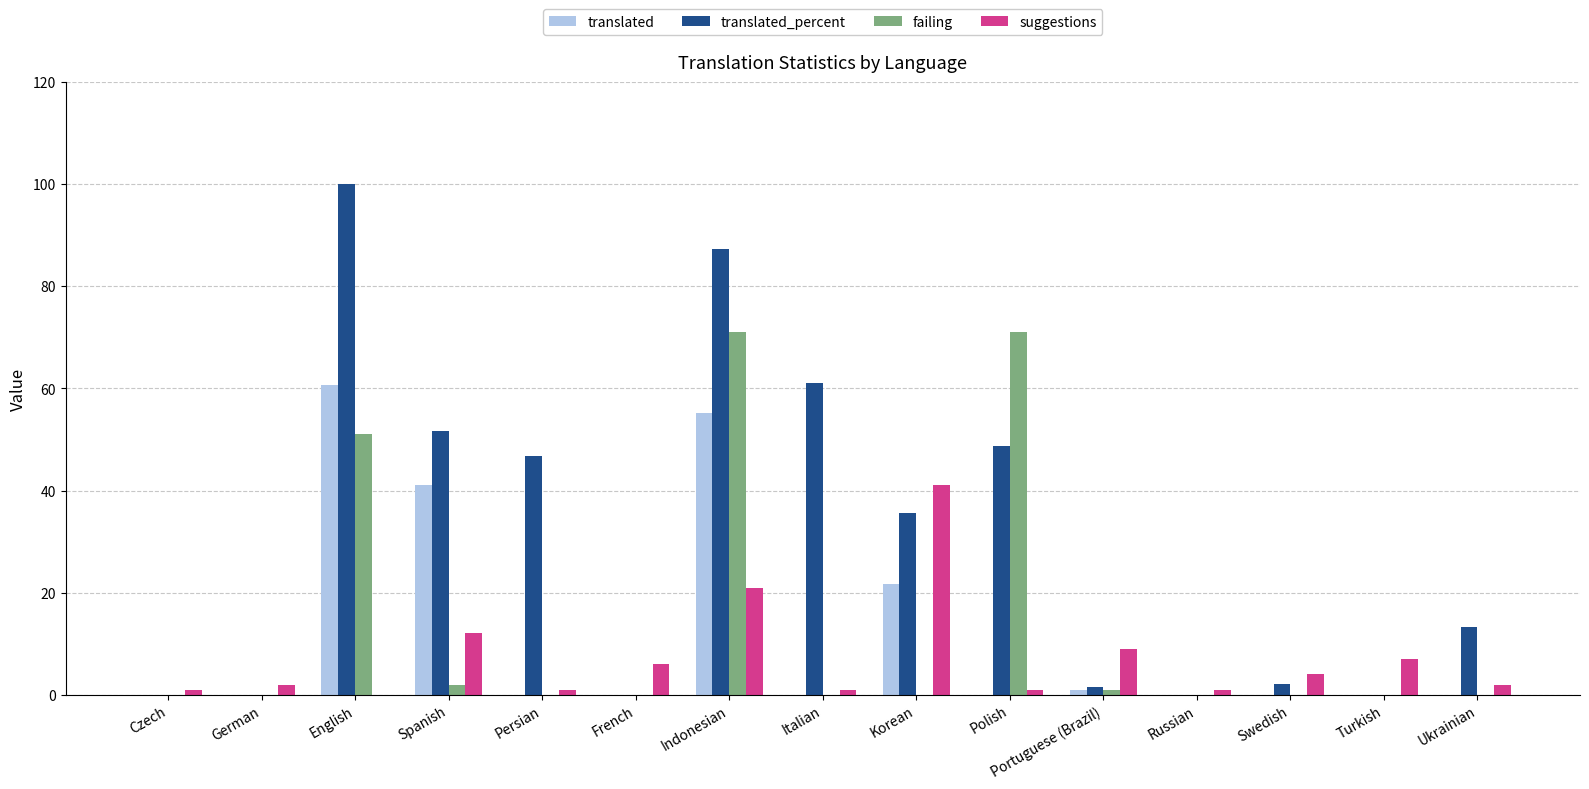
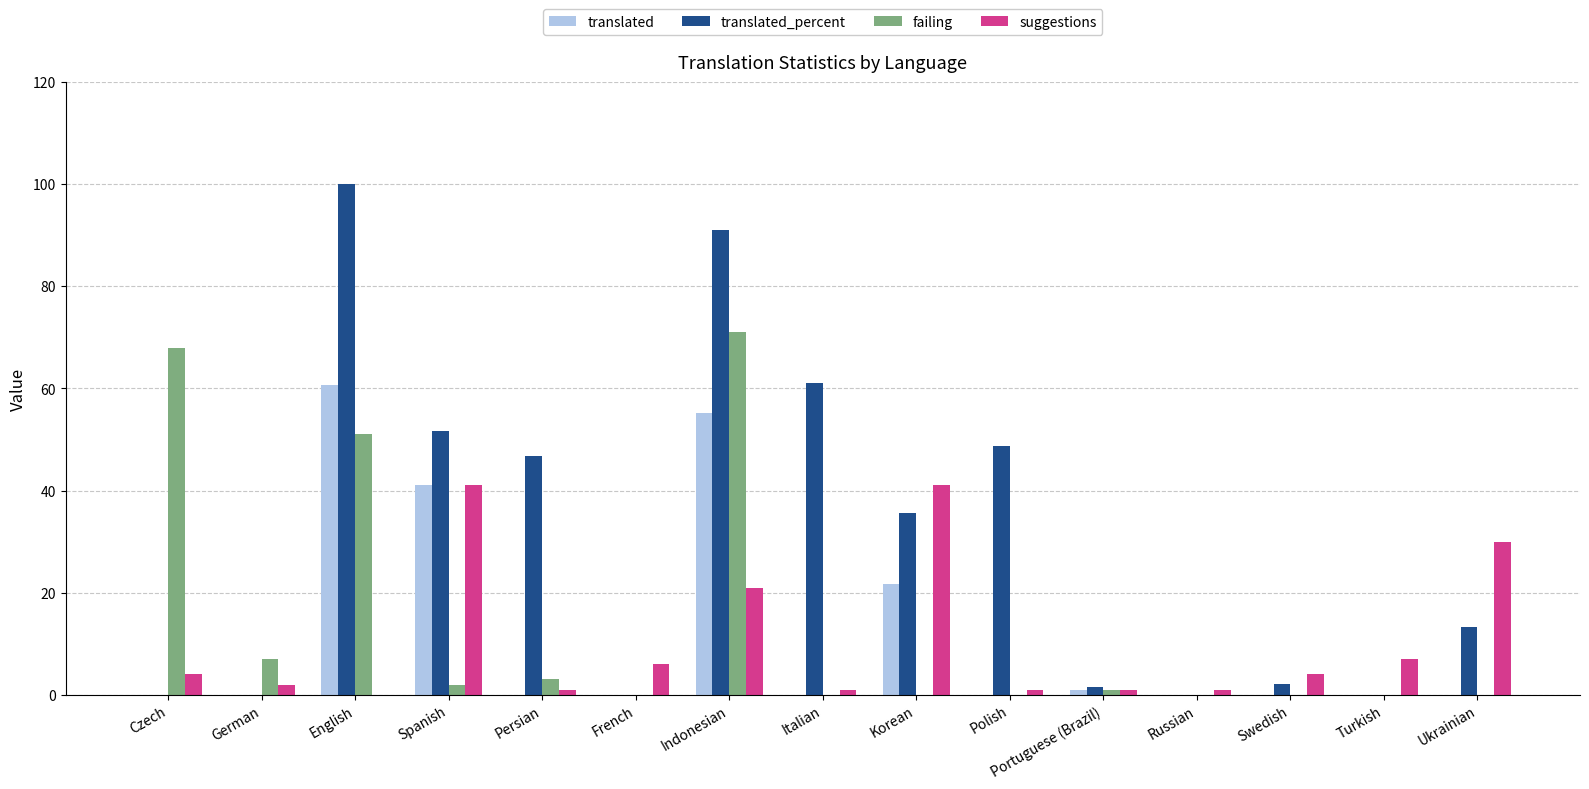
failing, Czech: 0 -> 68
suggestions, Czech: 1 -> 4
failing, German: 0 -> 7
suggestions, Spanish: 12 -> 41
failing, Persian: 0 -> 3
translated_percent, Indonesian: 87 -> 91
failing, Polish: 71 -> 0
suggestions, Portuguese (Brazil): 9 -> 1
suggestions, Ukrainian: 2 -> 30
